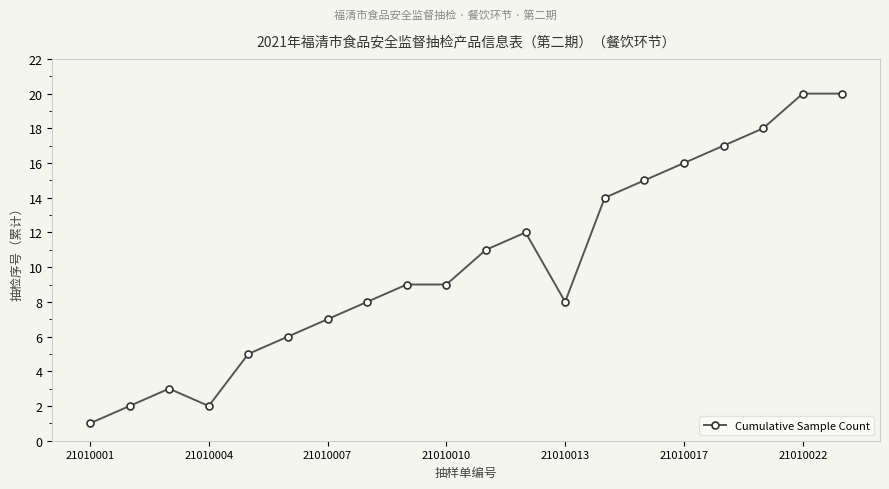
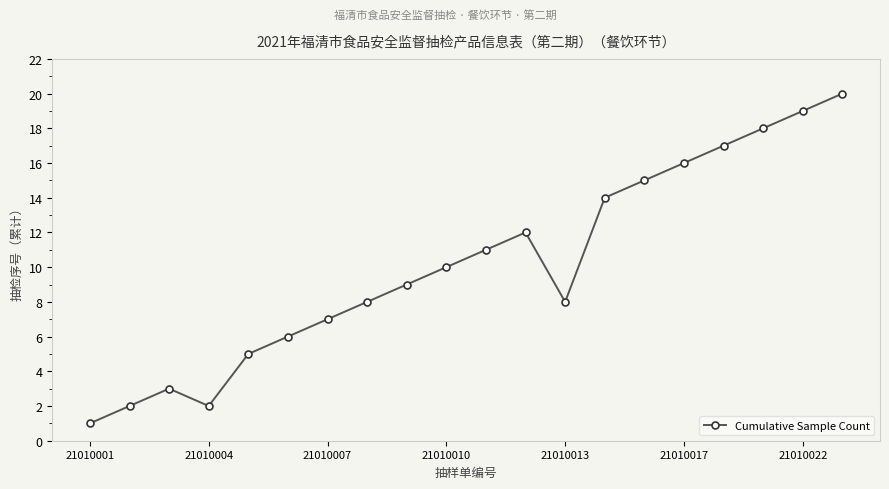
21010010: 9 -> 10
21010022: 20 -> 19
